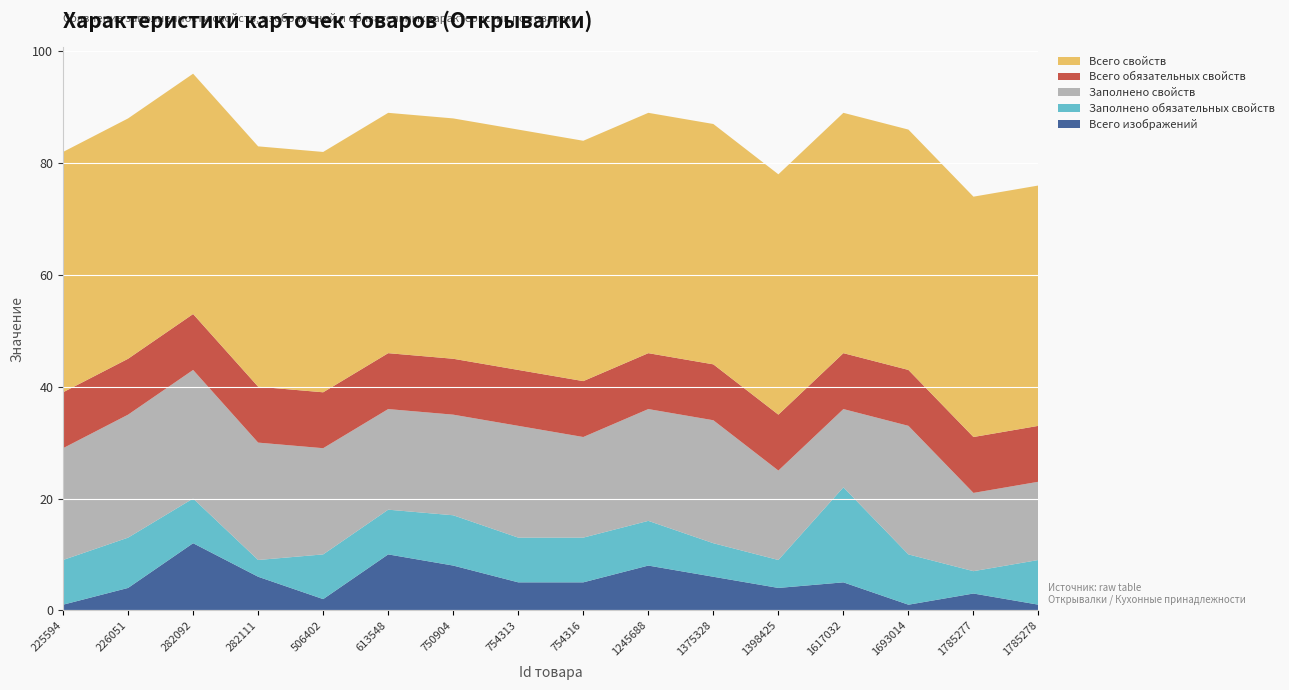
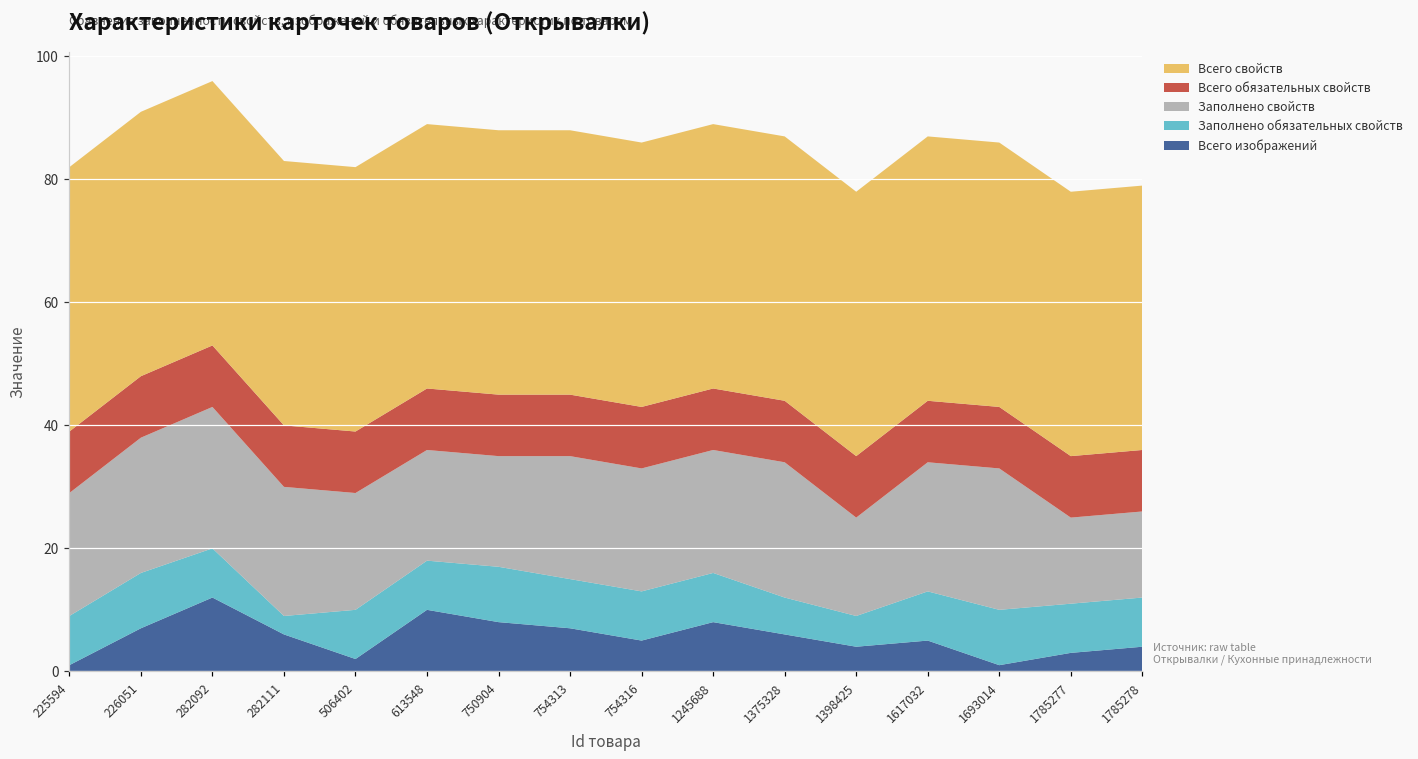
Всего изображений, 226051: 4 -> 7
Всего изображений, 754313: 5 -> 7
Заполнено свойств, 754316: 18 -> 20
Заполнено обязательных свойств, 1617032: 17 -> 8
Заполнено свойств, 1617032: 14 -> 21
Заполнено обязательных свойств, 1785277: 4 -> 8
Всего изображений, 1785278: 1 -> 4
